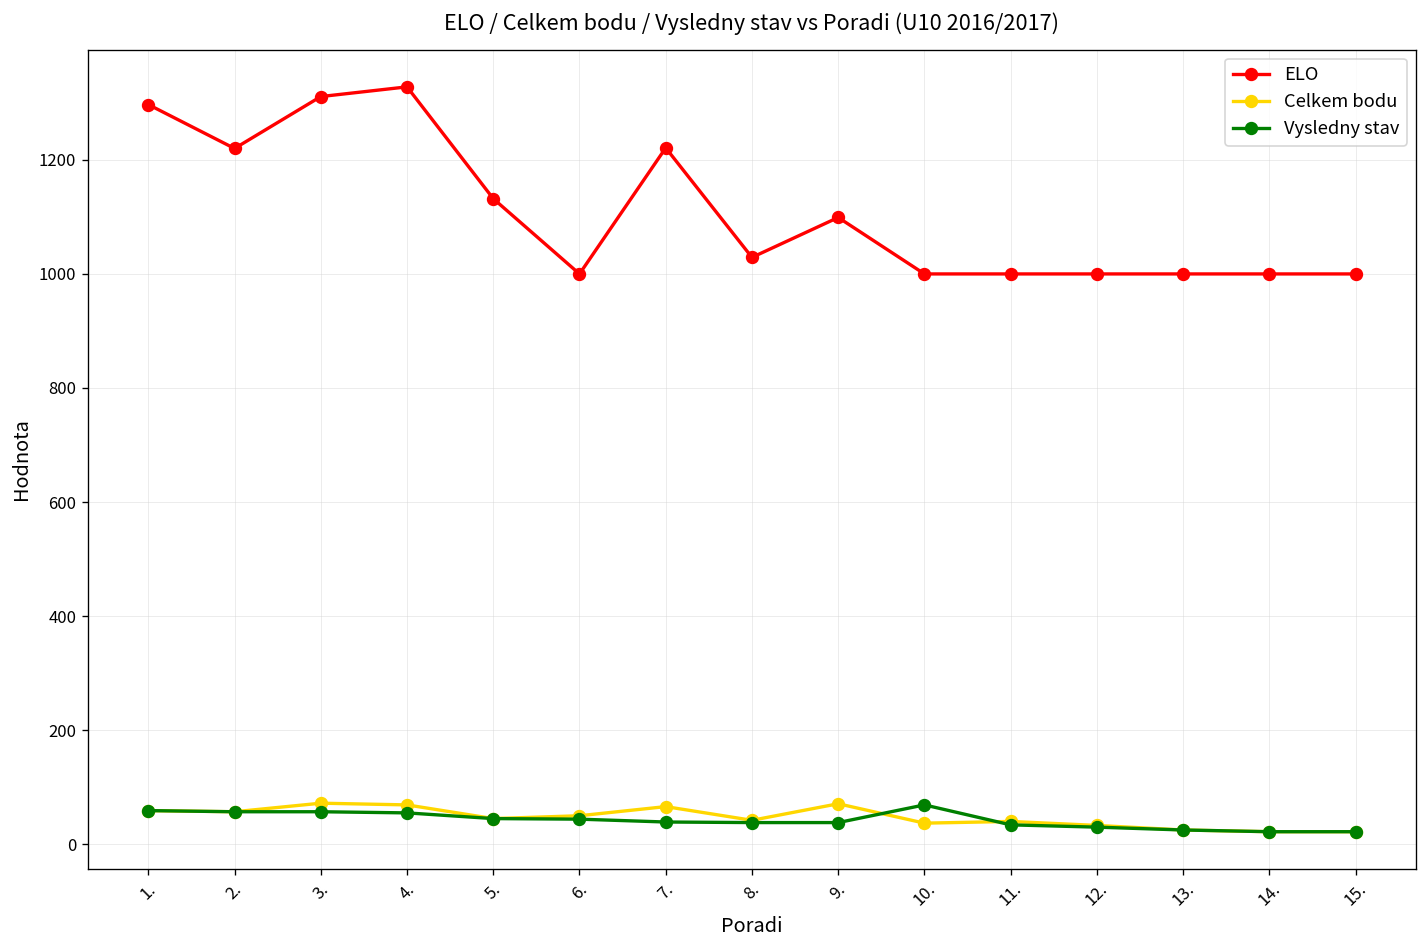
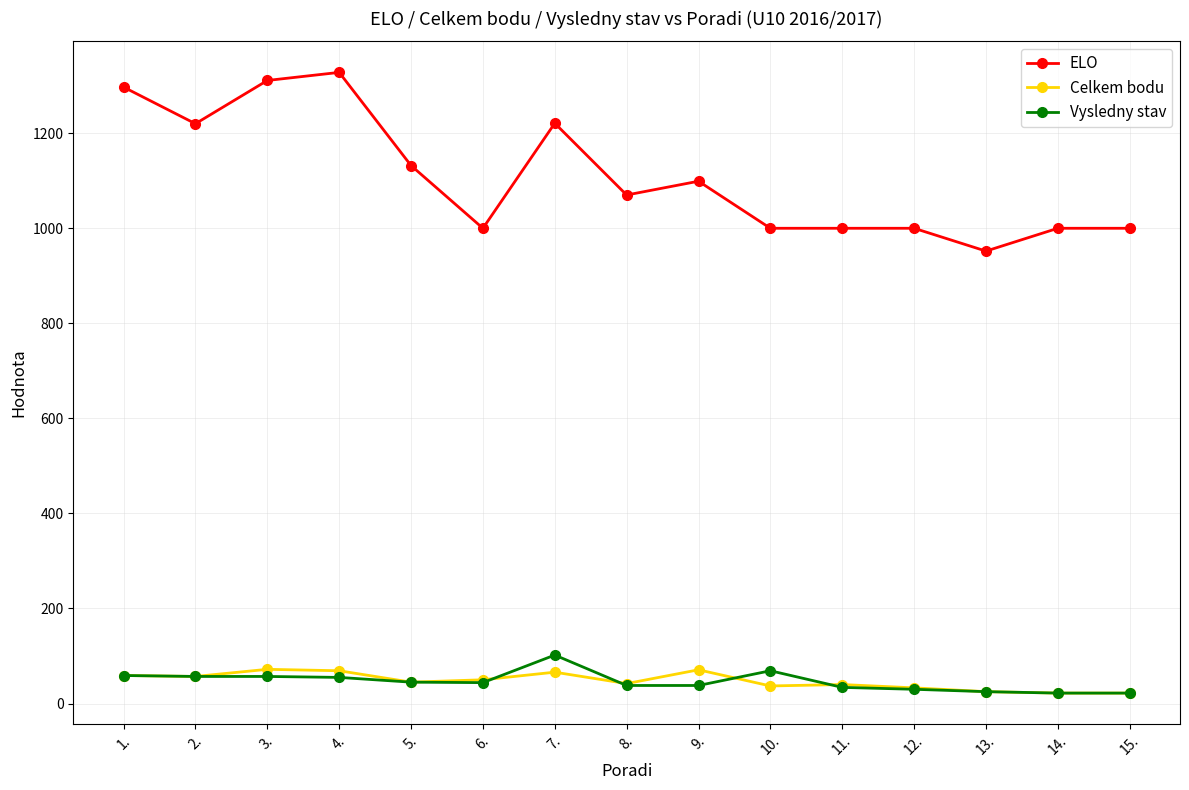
Vysledny stav, 7.: 40 -> 100
ELO, 8.: 1030 -> 1070
ELO, 13.: 1000 -> 950
